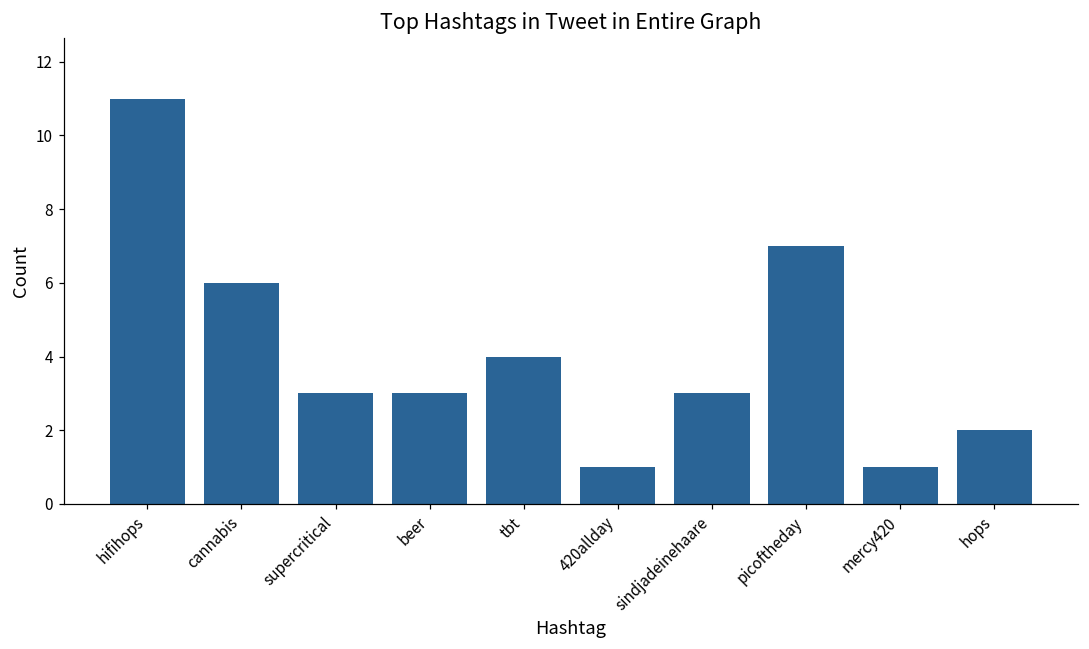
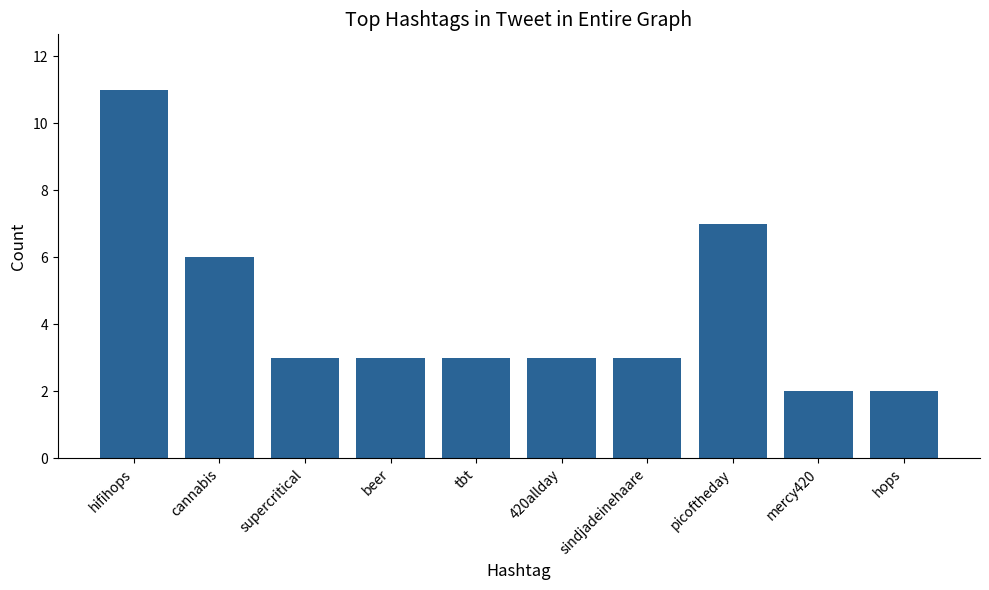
tbt: 4 -> 3
420allday: 1 -> 3
mercy420: 1 -> 2
